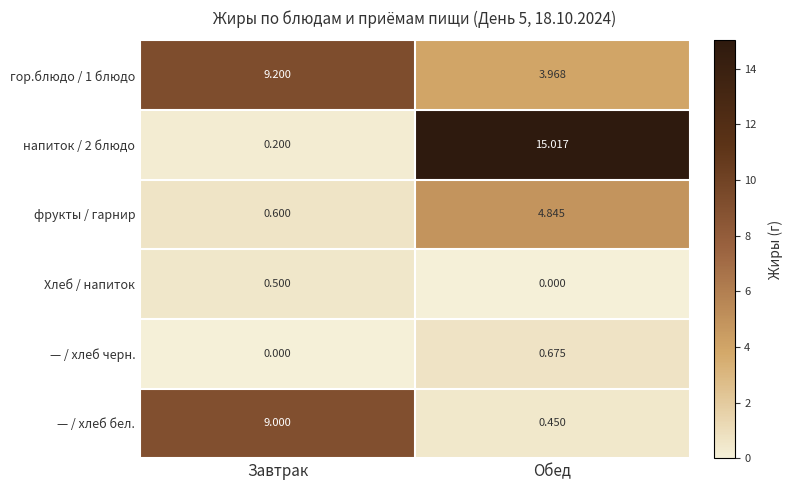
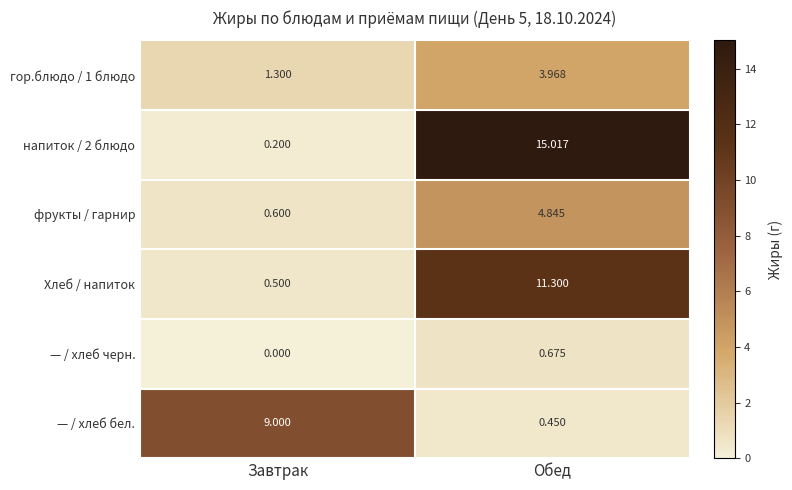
гор.блюдо / 1 блюдо, Завтрак: 9.200 -> 1.300
Хлеб / напиток, Обед: 0.000 -> 11.300
